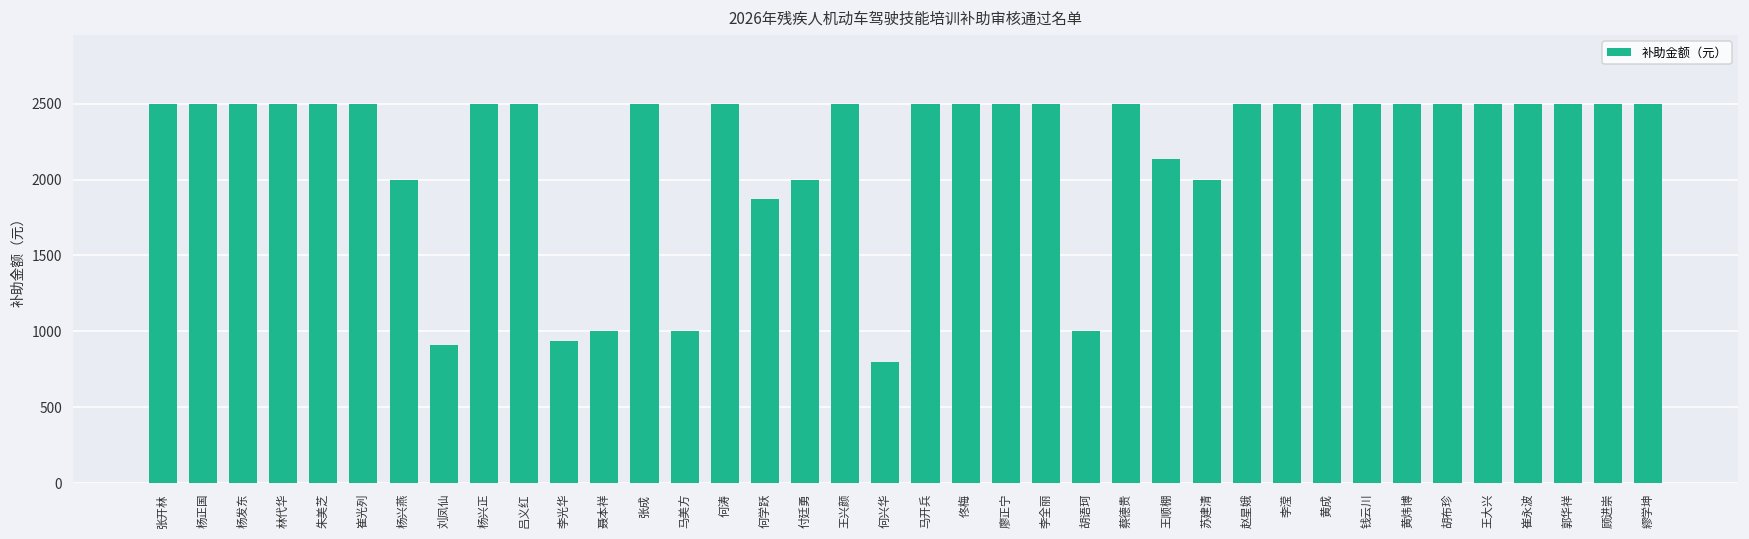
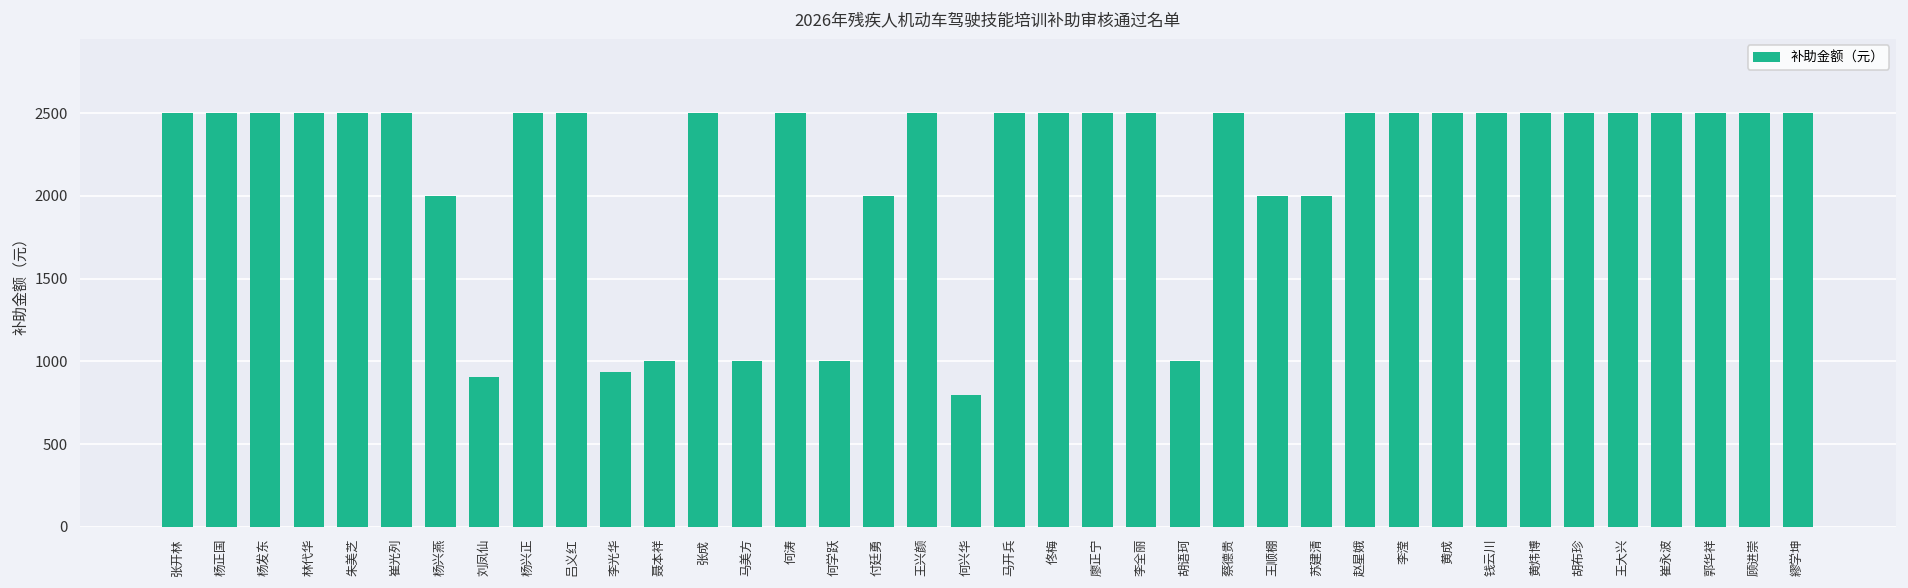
何学跃: 1870 -> 1000
王顺棚: 2140 -> 2000
